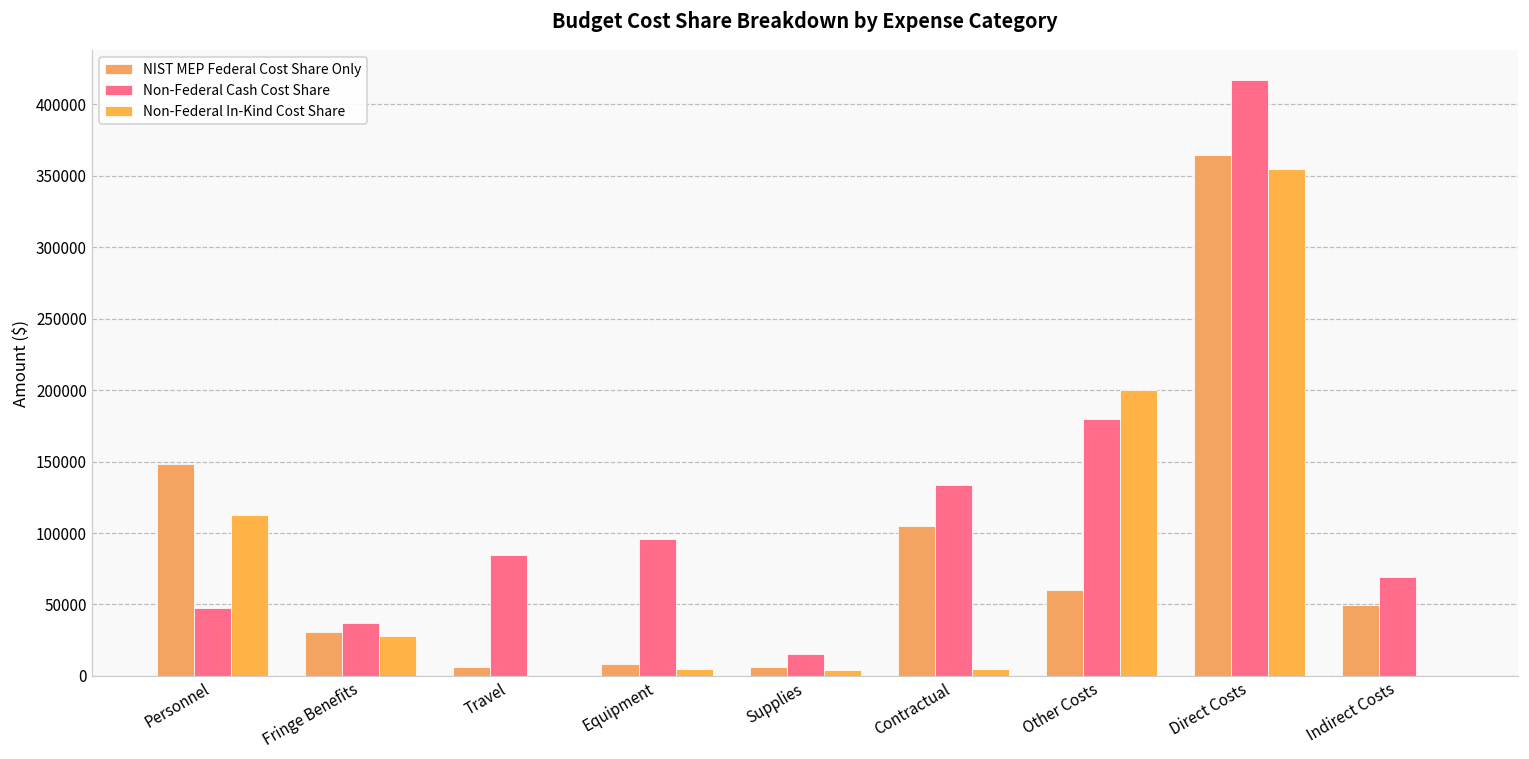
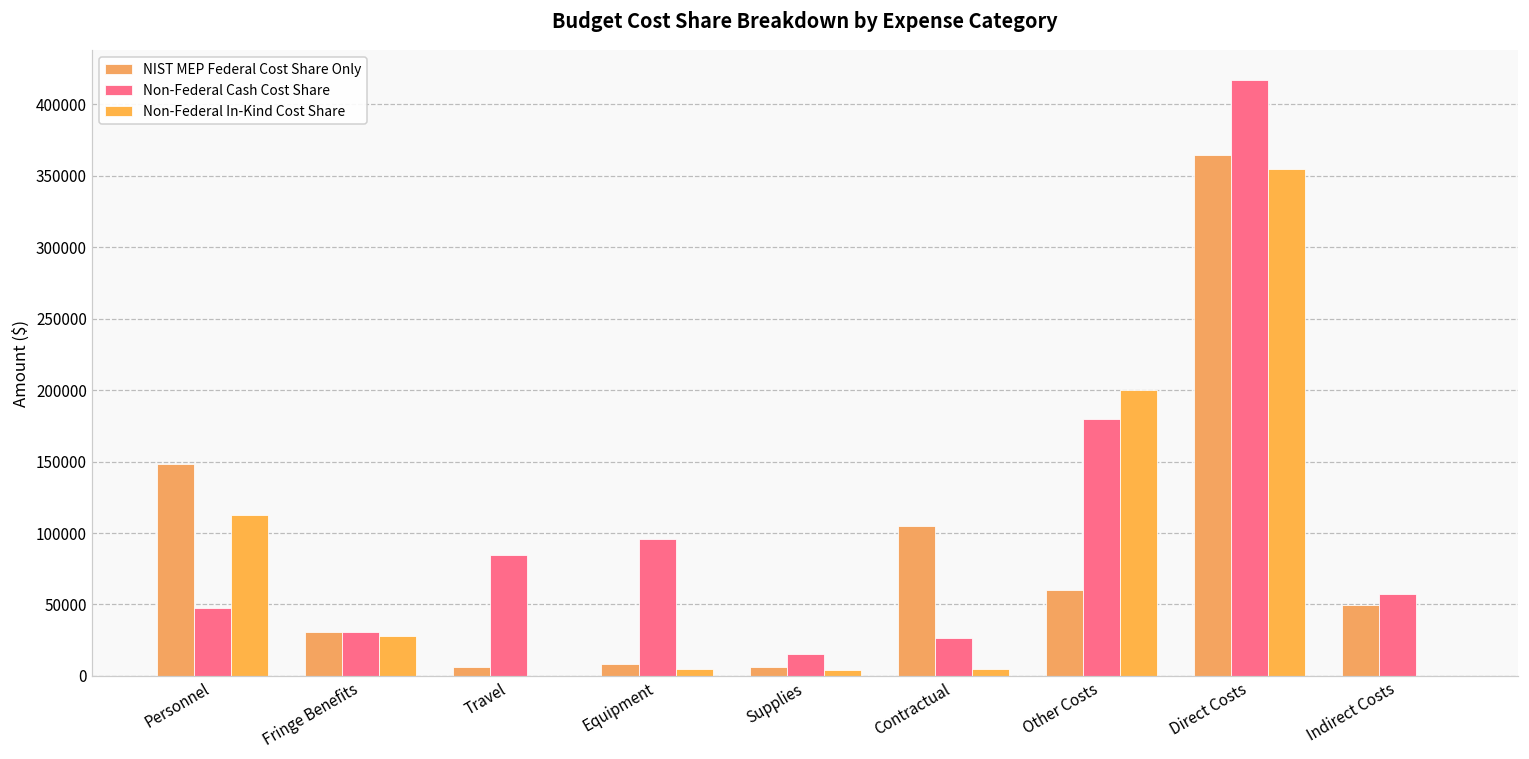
Non-Federal Cash Cost Share, Fringe Benefits: 37000 -> 31000
Non-Federal Cash Cost Share, Contractual: 133000 -> 26000
Non-Federal Cash Cost Share, Indirect Costs: 69000 -> 57000
